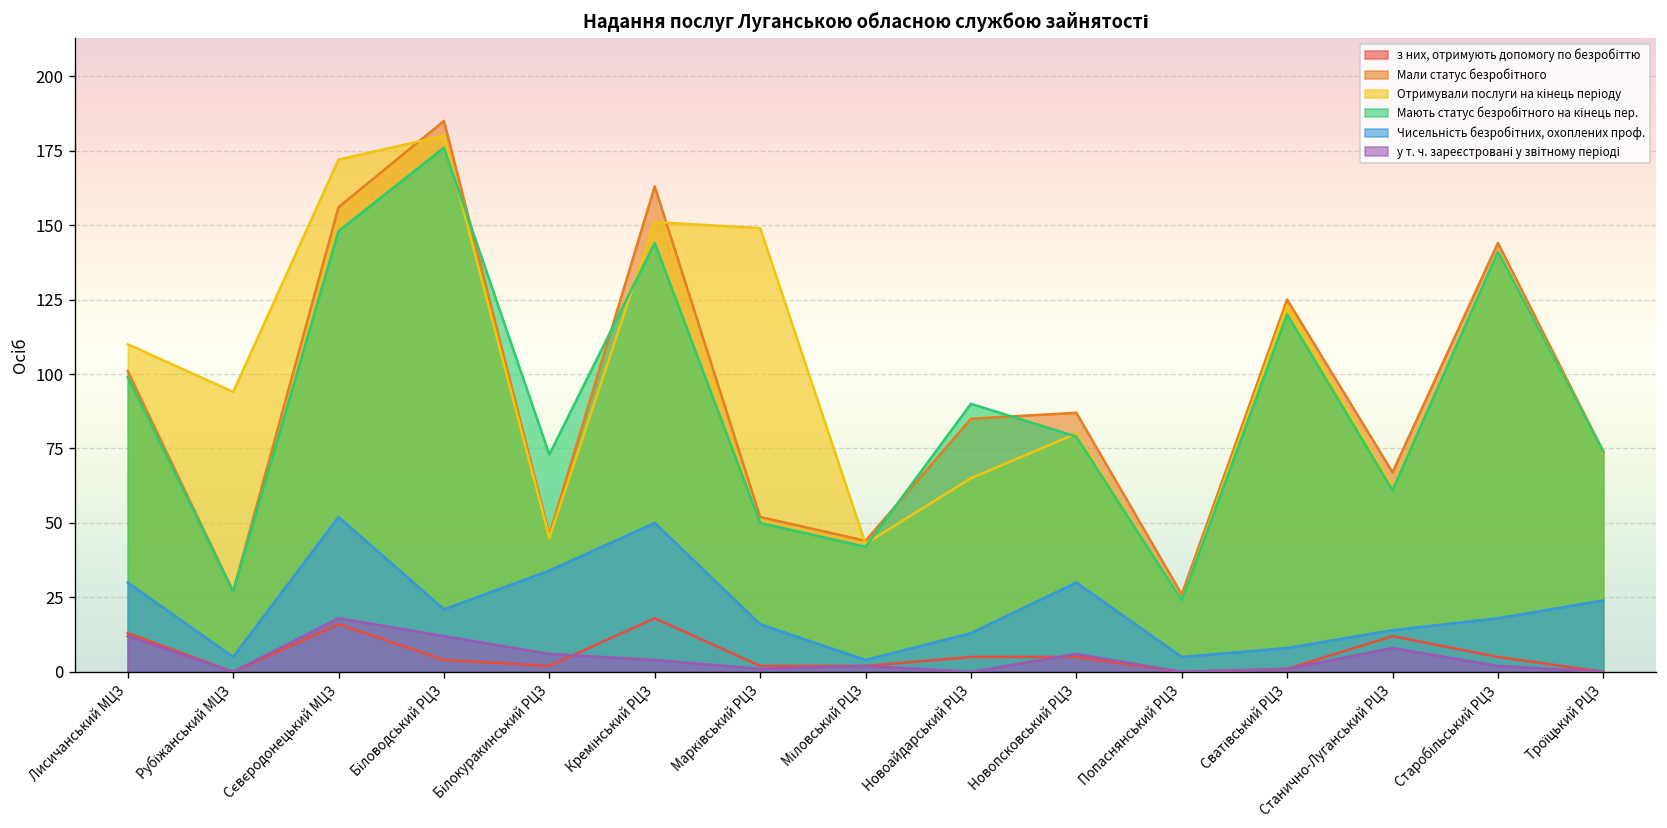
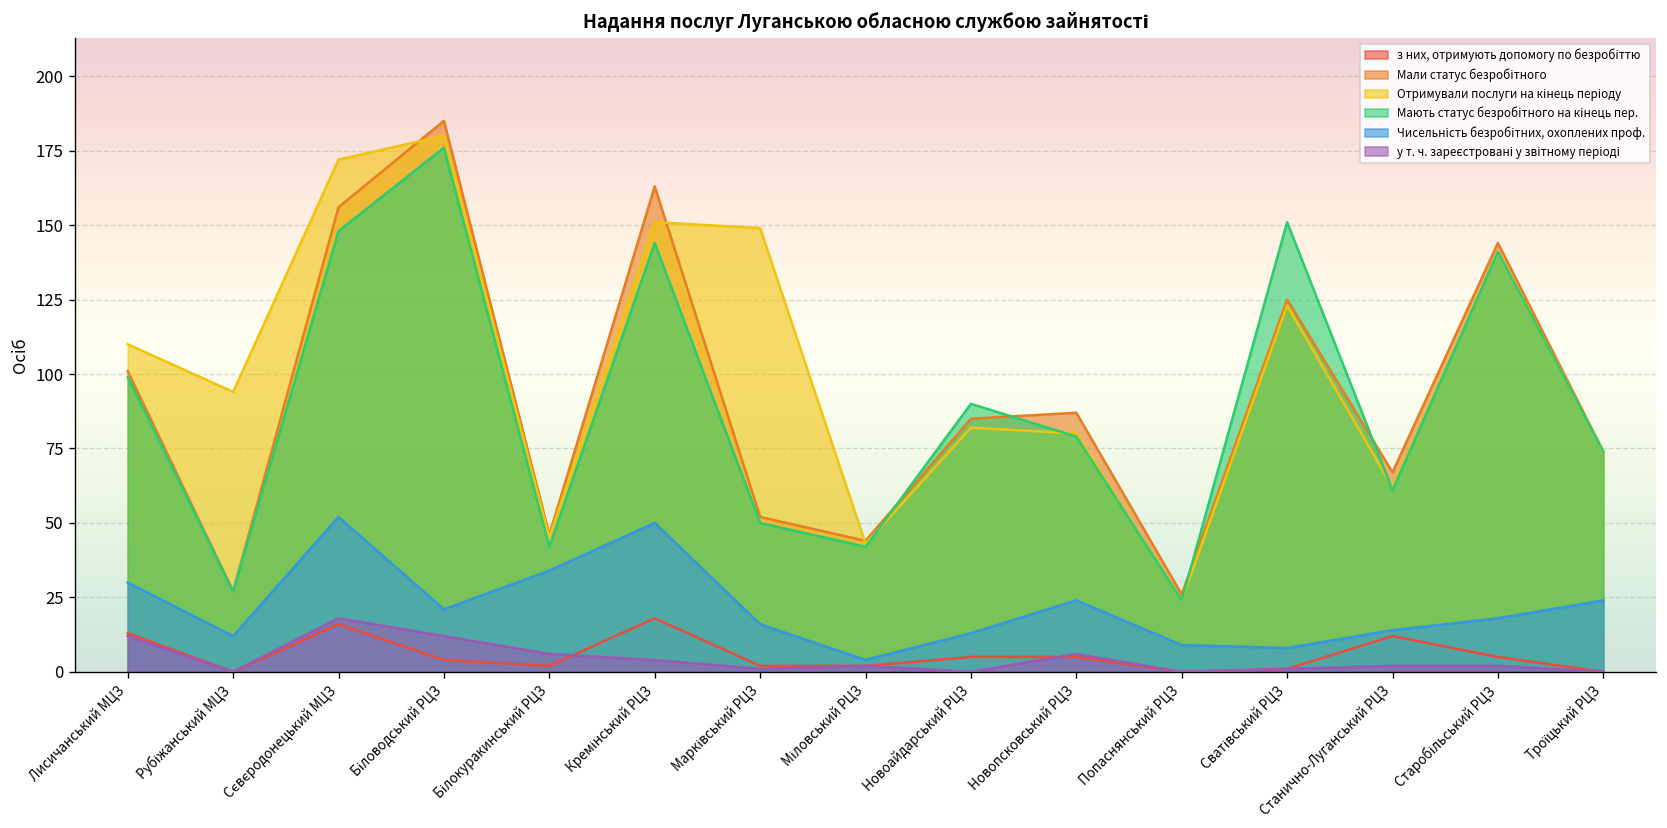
Чисельність безробітних, охоплених проф., Рубіжанський МЦЗ: 5 -> 12
Мають статус безробітного на кінець пер., Білокуракинський РЦЗ: 73 -> 42
Отримували послуги на кінець періоду, Новоайдарський РЦЗ: 65 -> 82
Чисельність безробітних, охоплених проф., Новопсковський РЦЗ: 30 -> 24
Чисельність безробітних, охоплених проф., Попаснянський РЦЗ: 5 -> 9
Мають статус безробітного на кінець пер., Сватівський РЦЗ: 120 -> 151
у т. ч. зареєстровані у звітному періоді, Станично-Луганський РЦЗ: 8 -> 2
